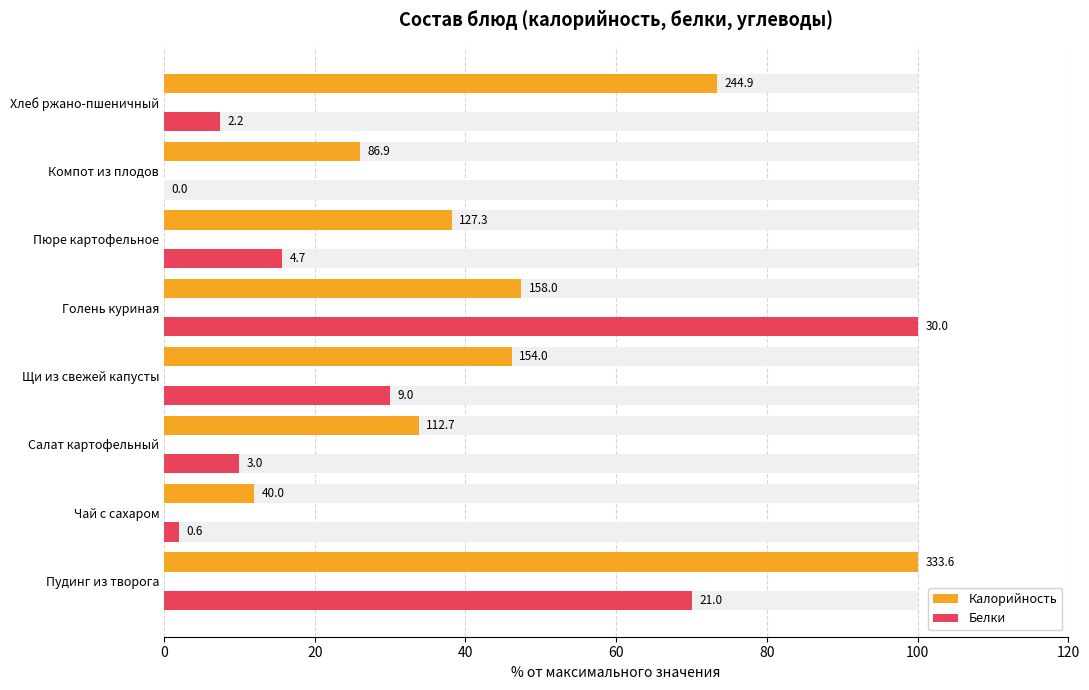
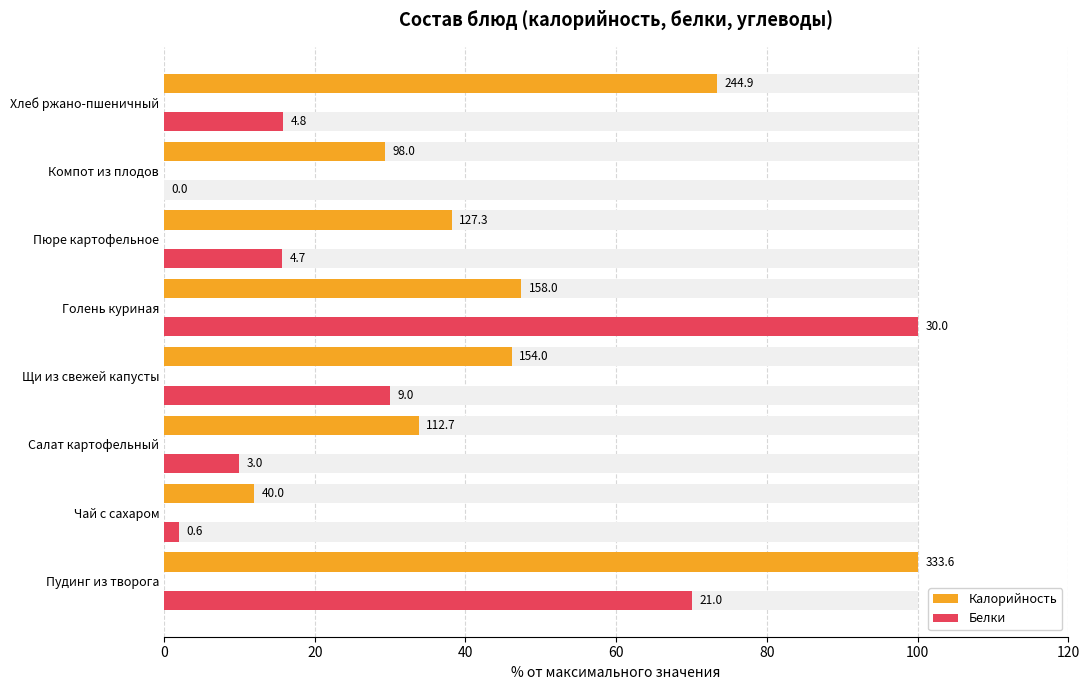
Белки, Хлеб ржано-пшеничный: 2.2 -> 4.8
Калорийность, Компот из плодов: 86.9 -> 98.0
